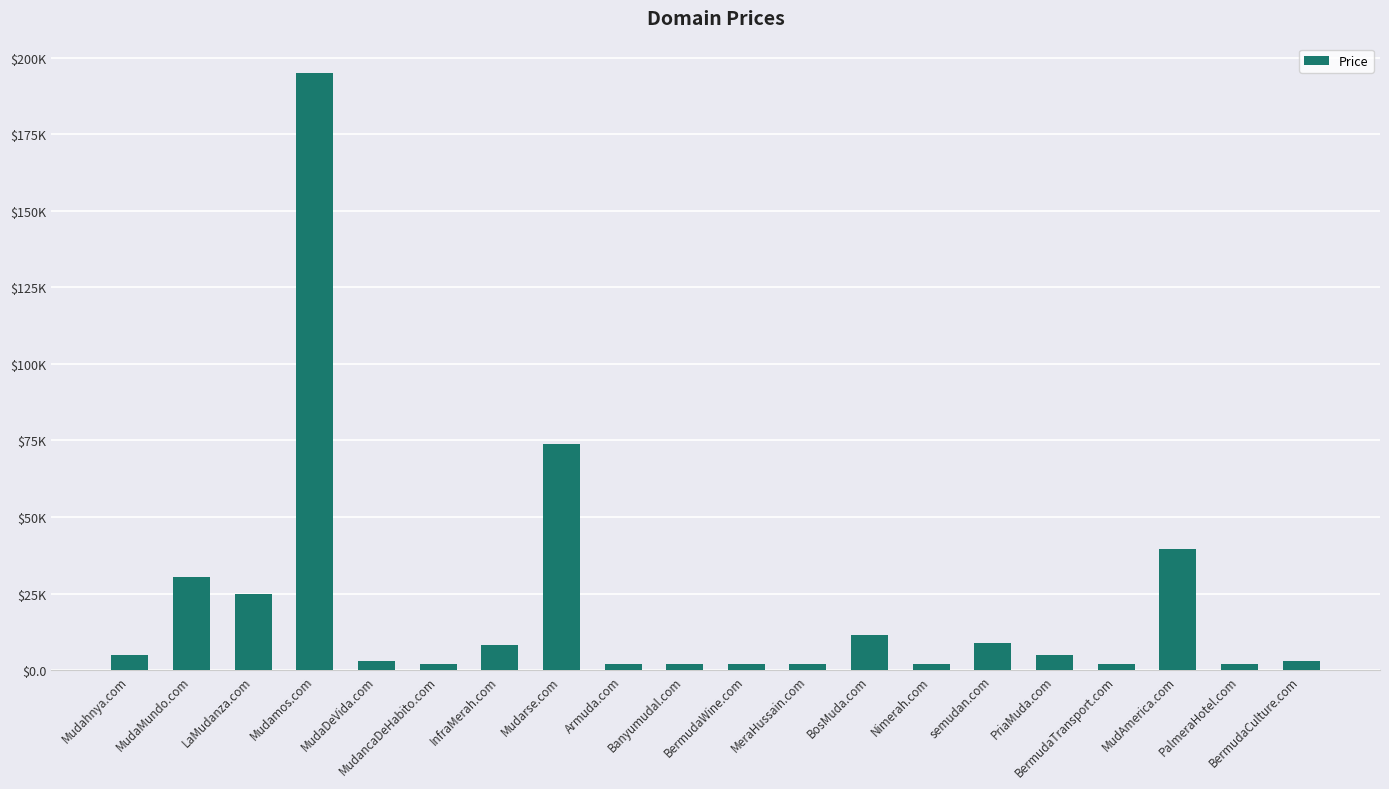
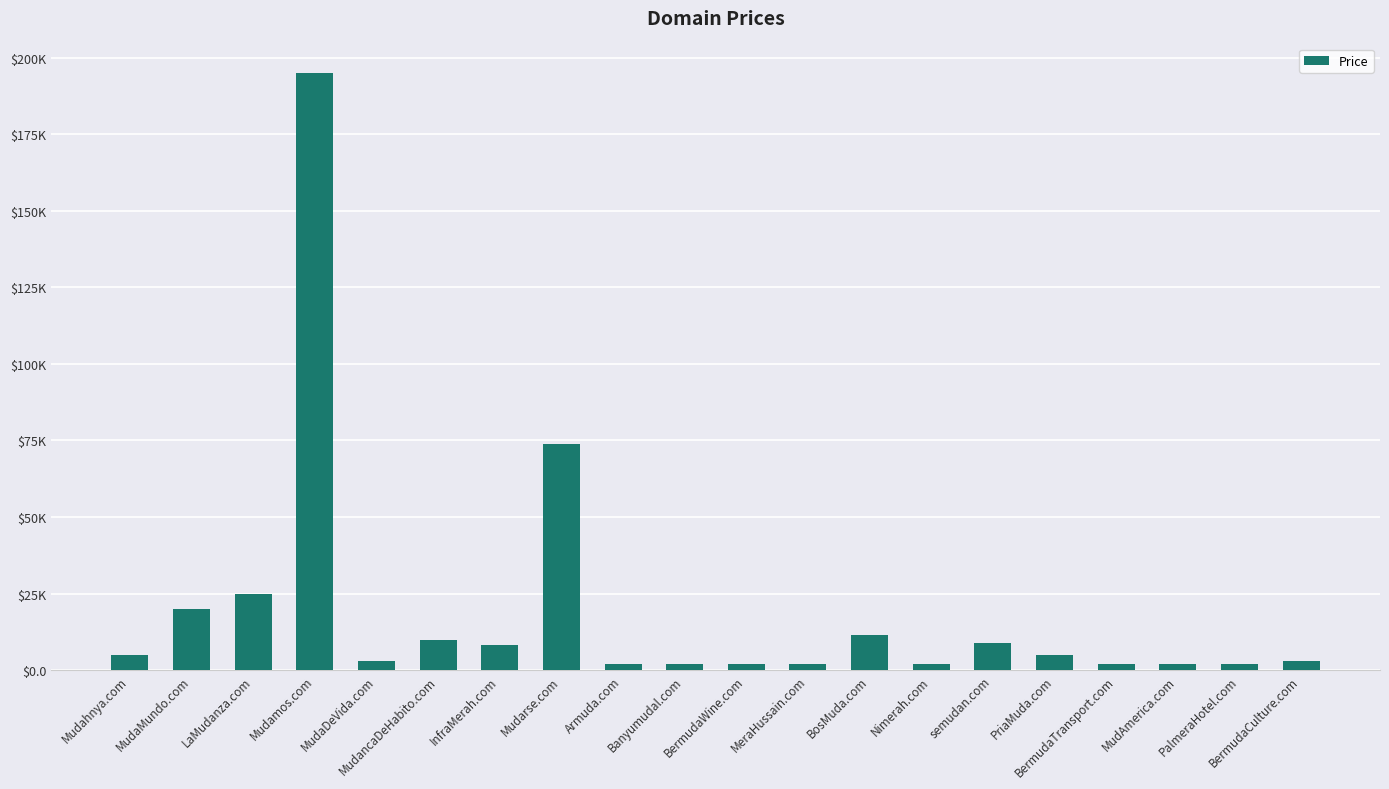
MudaMundo.com: $31000 -> $20000
MudancaDeHabito.com: $2000 -> $10000
MudAmerica.com: $40000 -> $2000
